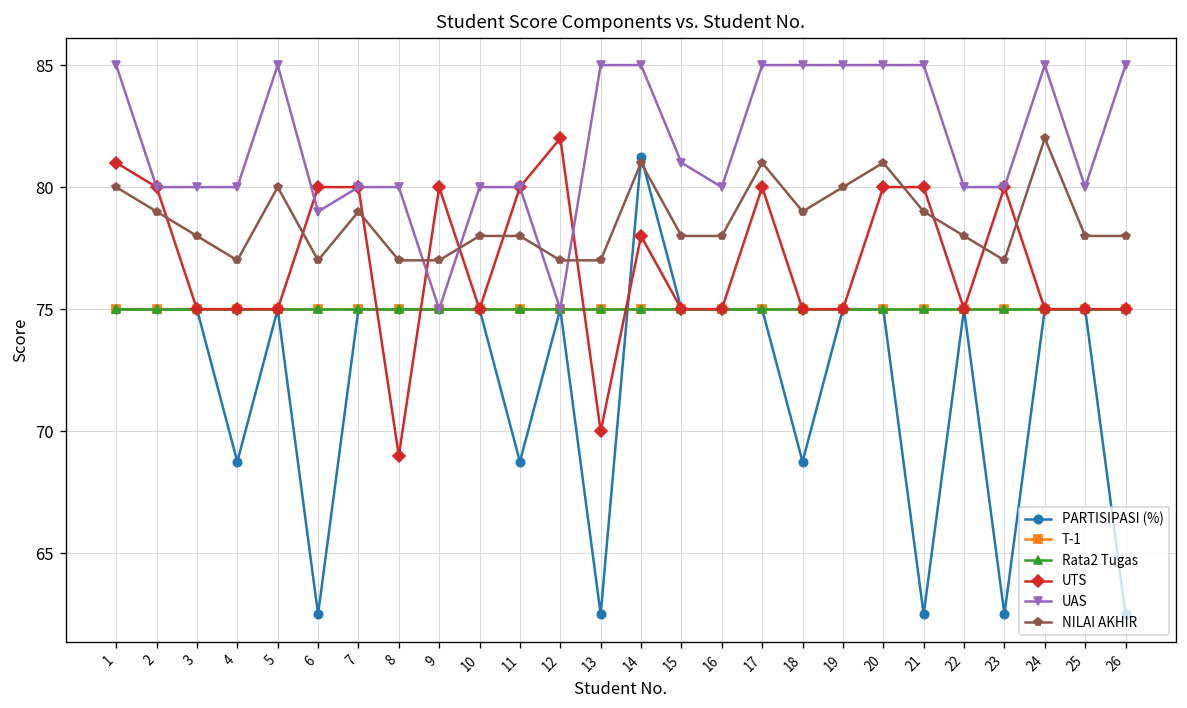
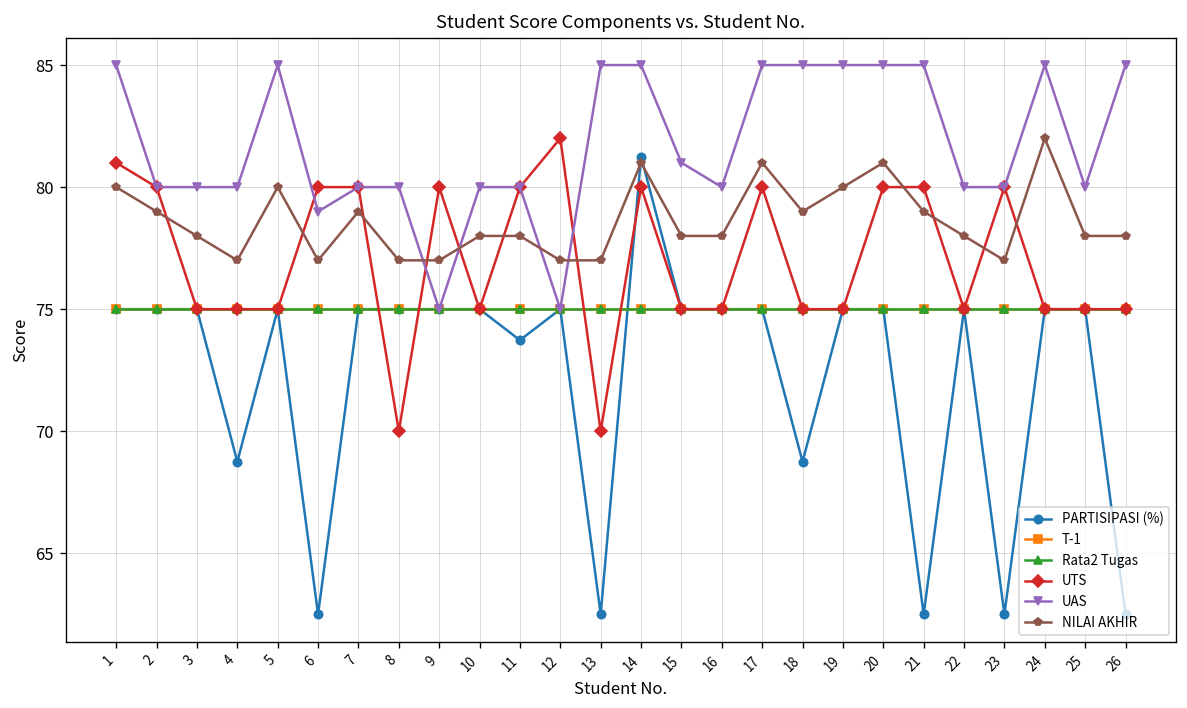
UTS, 8: 69 -> 70
PARTISIPASI (%), 11: 68.8 -> 73.7
UTS, 14: 78 -> 80
